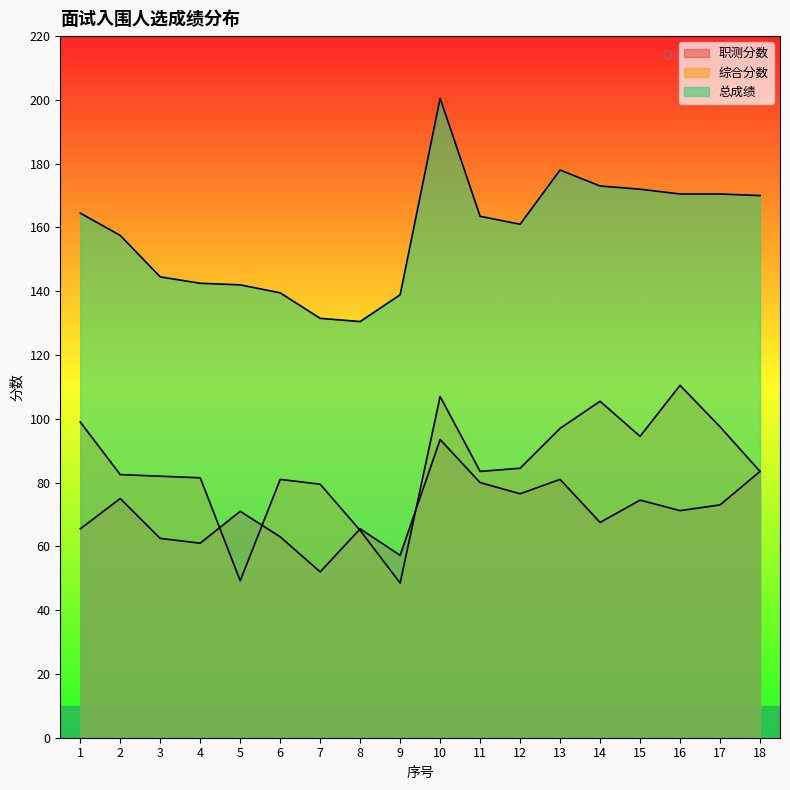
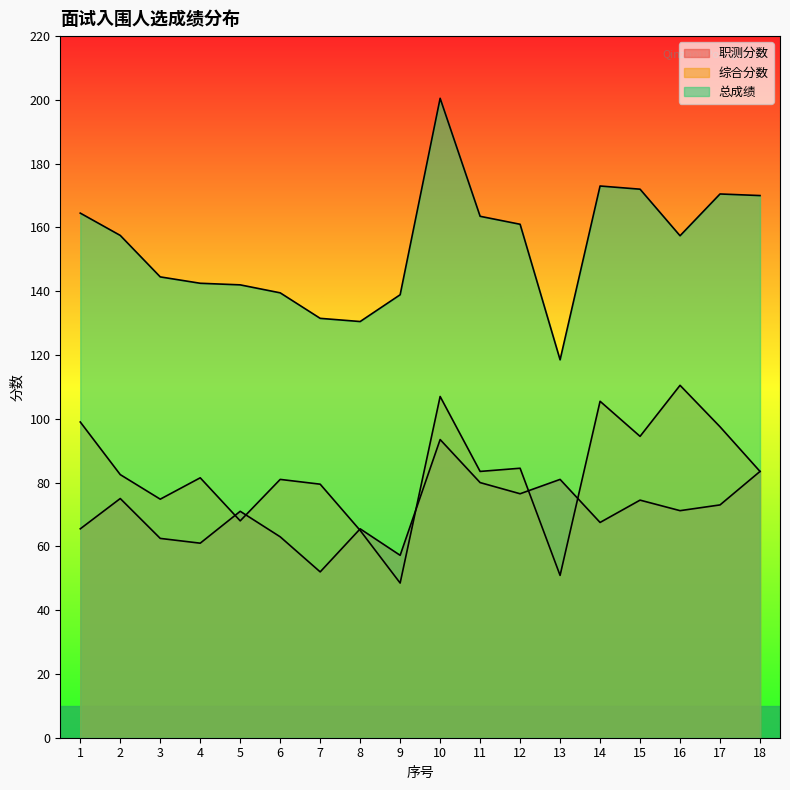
综合分数, 3: 82 -> 75
综合分数, 5: 49 -> 68
综合分数, 13: 97 -> 51
总成绩, 13: 178 -> 119
总成绩, 16: 171 -> 157
